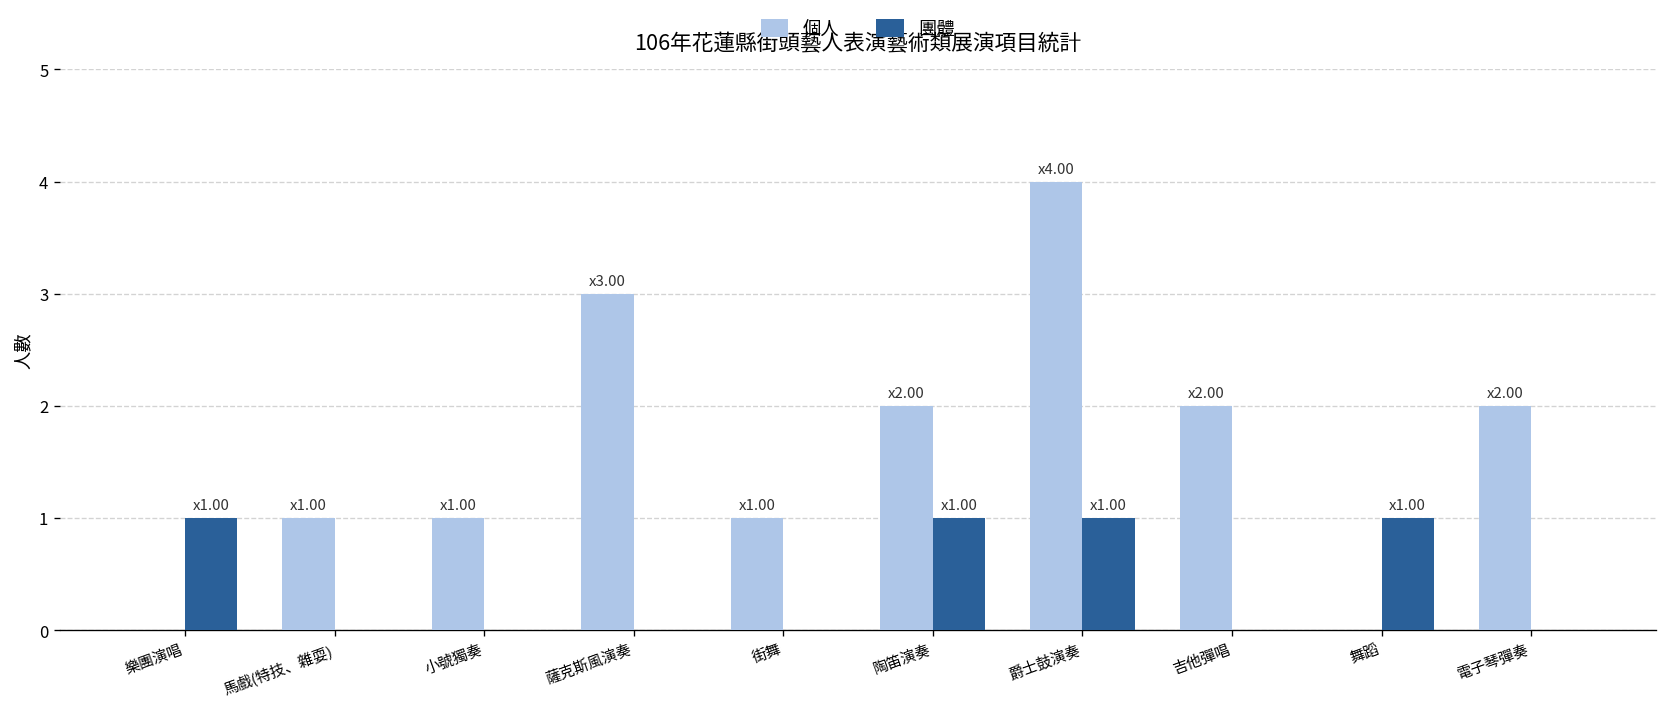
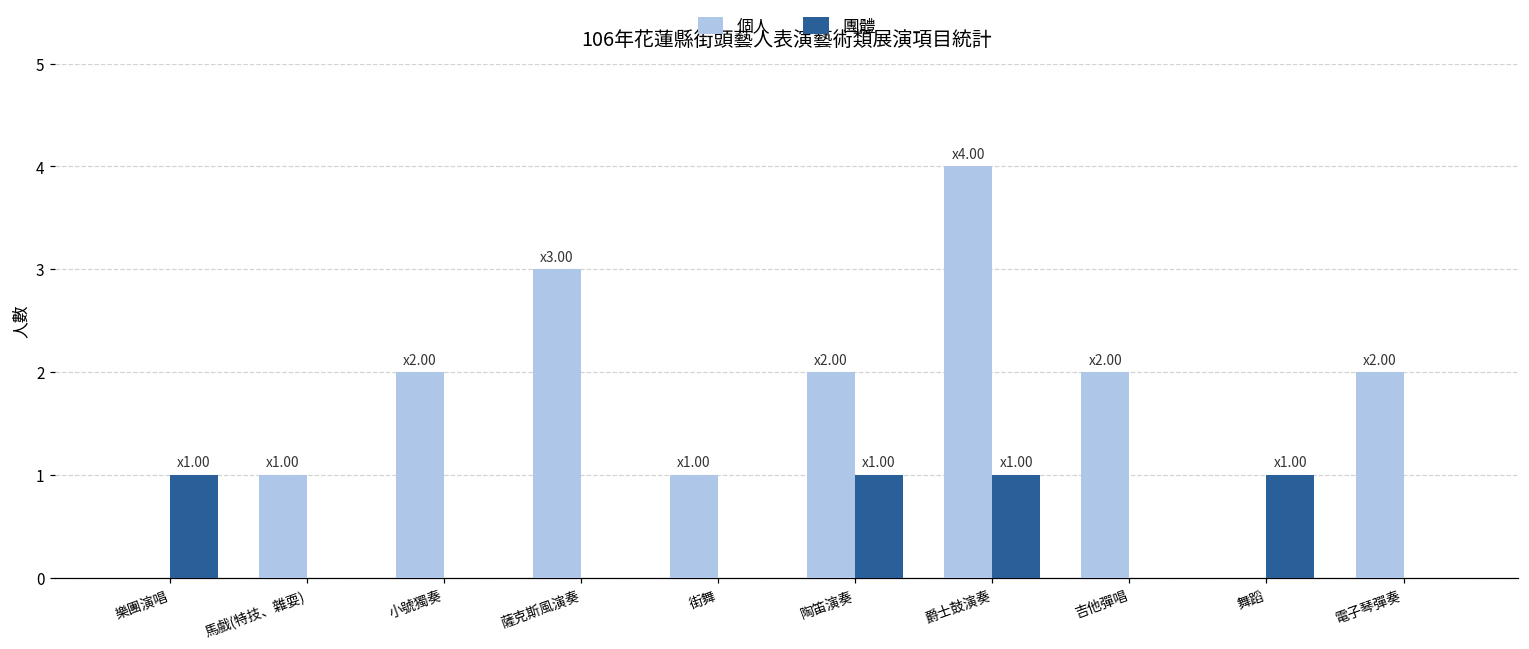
個人, 小號獨奏: 1.00 -> 2.00
